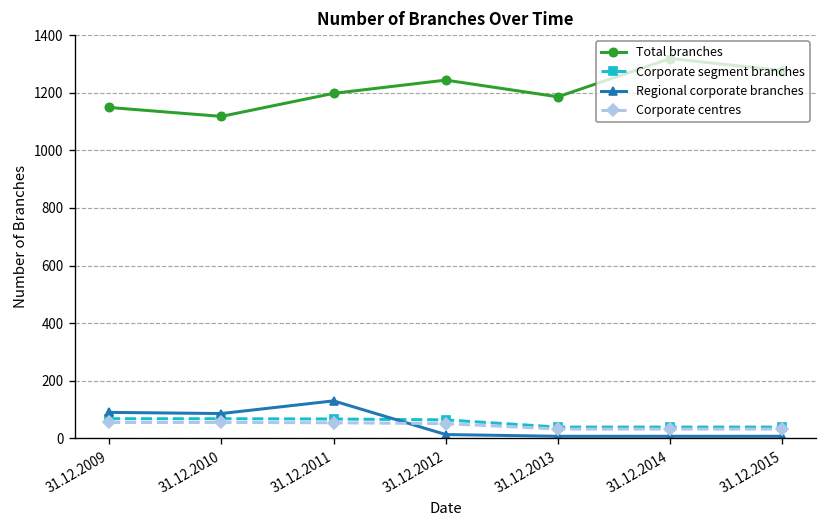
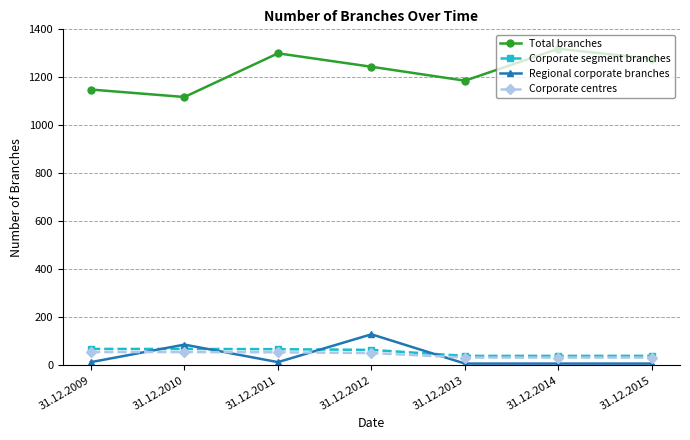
Regional corporate branches, 31.12.2009: 90 -> 10
Total branches, 31.12.2011: 1200 -> 1300
Regional corporate branches, 31.12.2011: 130 -> 10
Regional corporate branches, 31.12.2012: 10 -> 130
